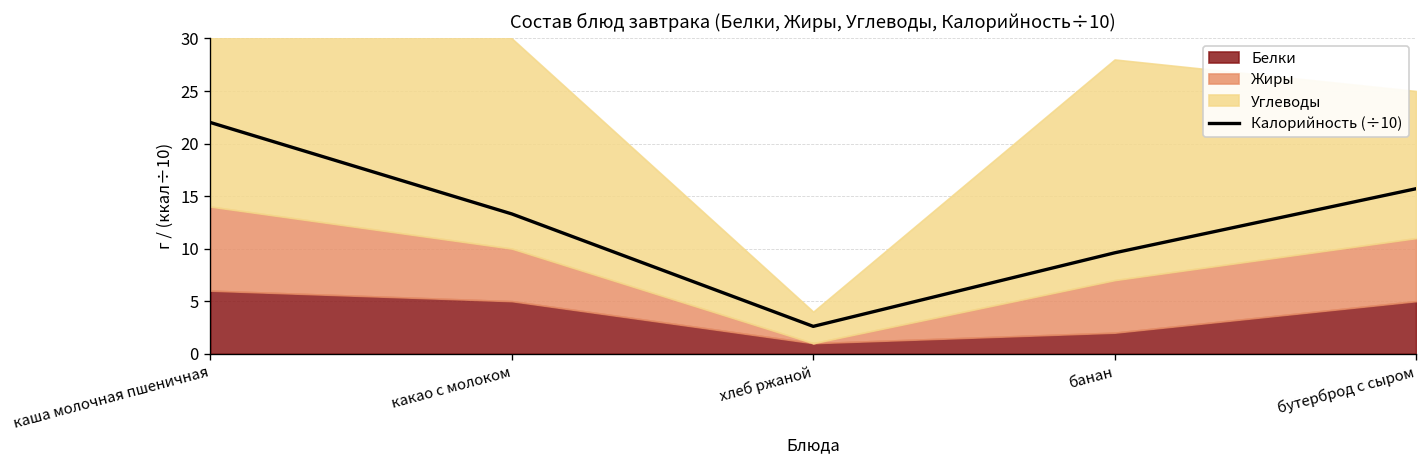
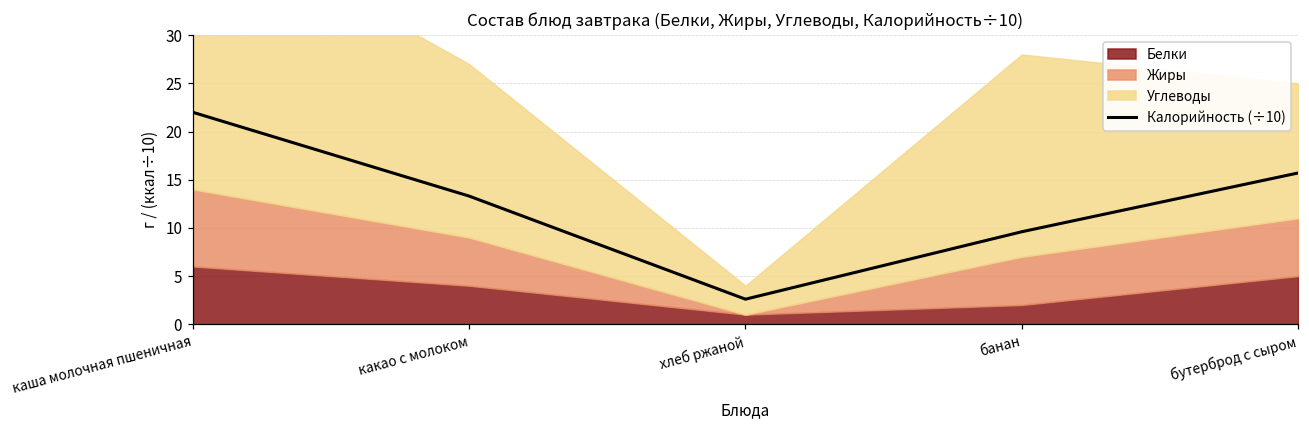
Белки, какао с молоком: 5 -> 4
Углеводы, какао с молоком: 20 -> 18
